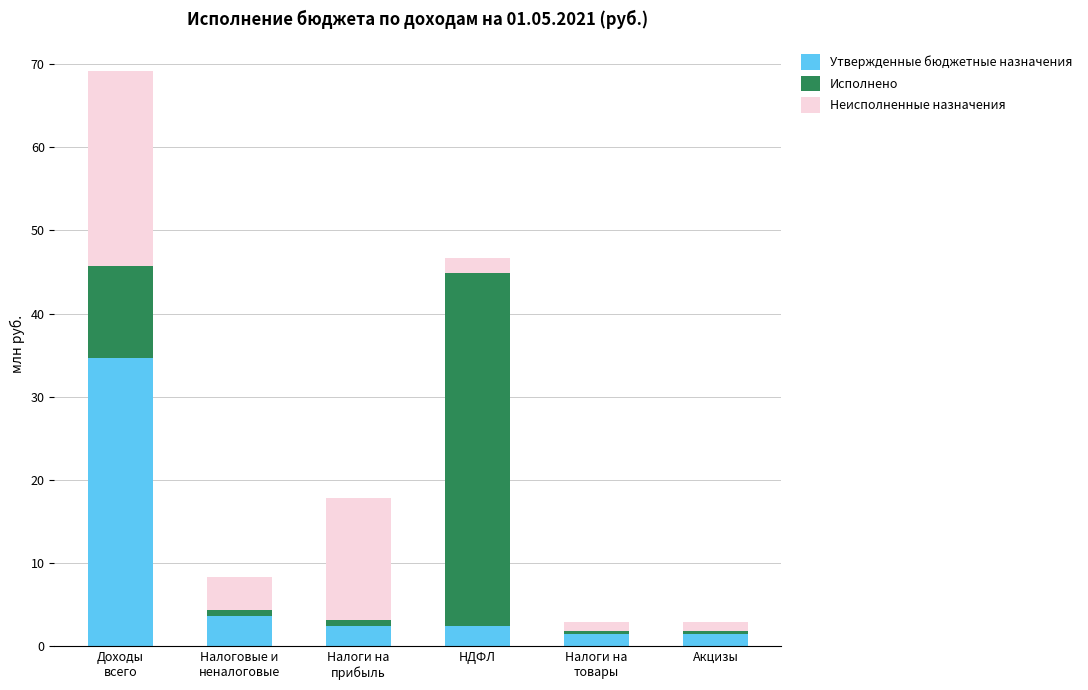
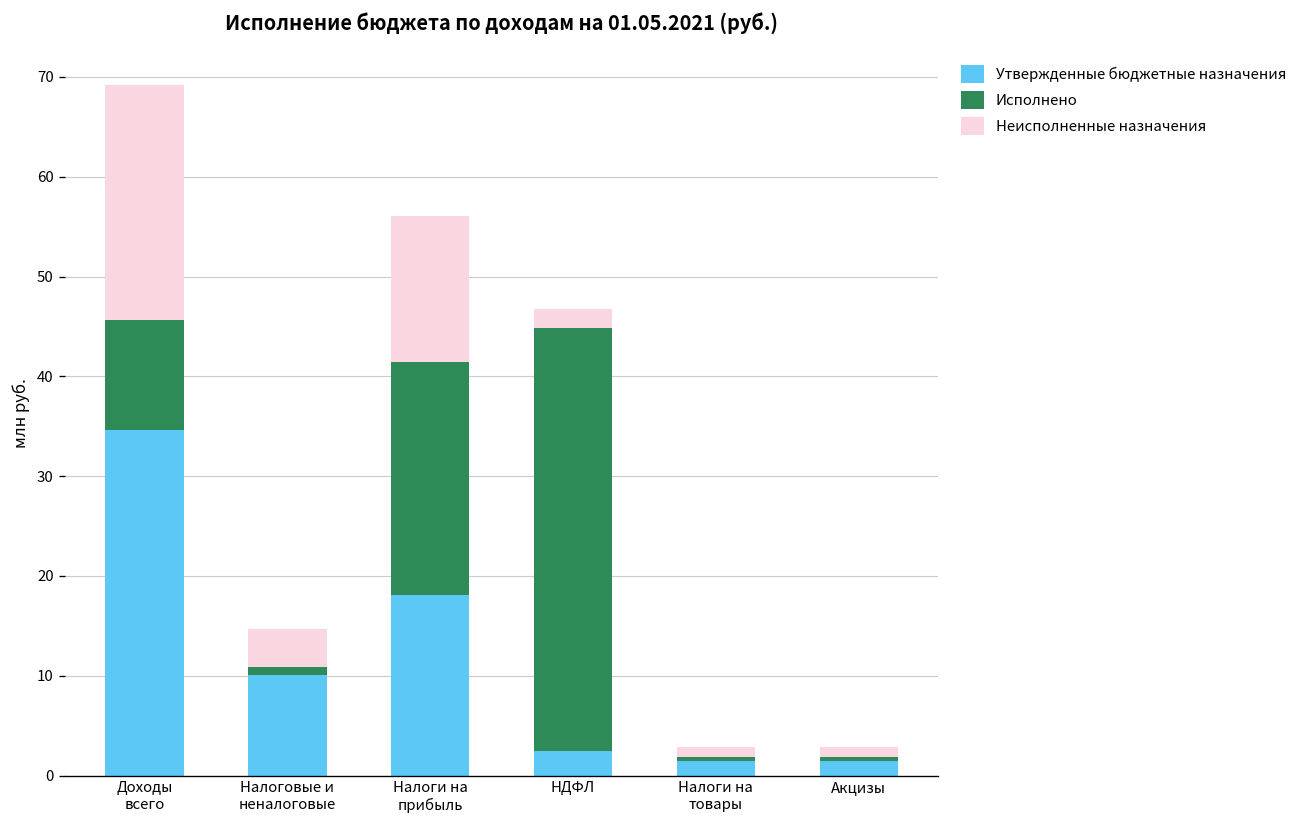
Утвержденные бюджетные назначения, Налоговые и неналоговые: 4 -> 10
Утвержденные бюджетные назначения, Налоги на прибыль: 3 -> 18
Исполнено, Налоги на прибыль: 1 -> 23
